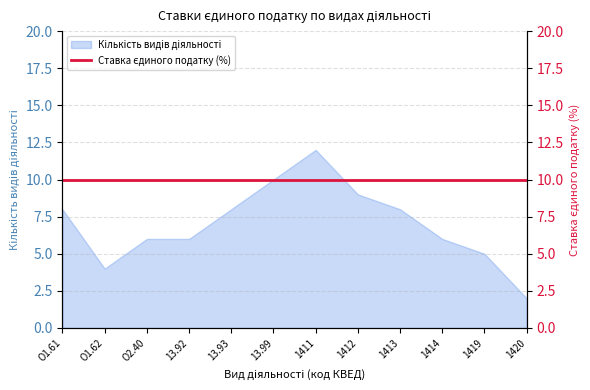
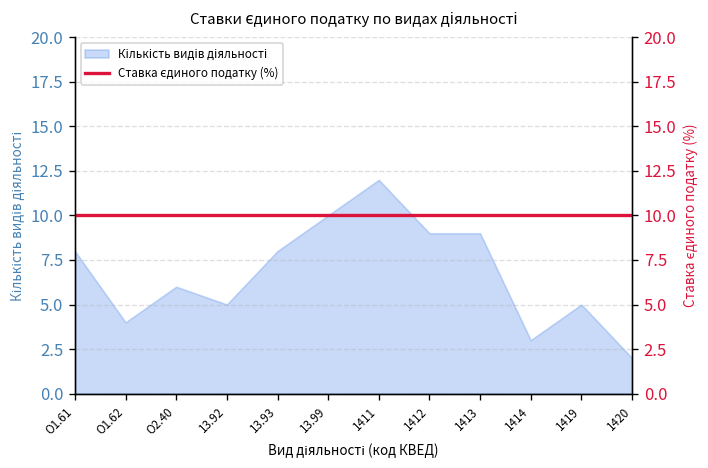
Кількість видів діяльності, 13.92: 6 -> 5
Кількість видів діяльності, 1413: 8 -> 9
Кількість видів діяльності, 1414: 6 -> 3
